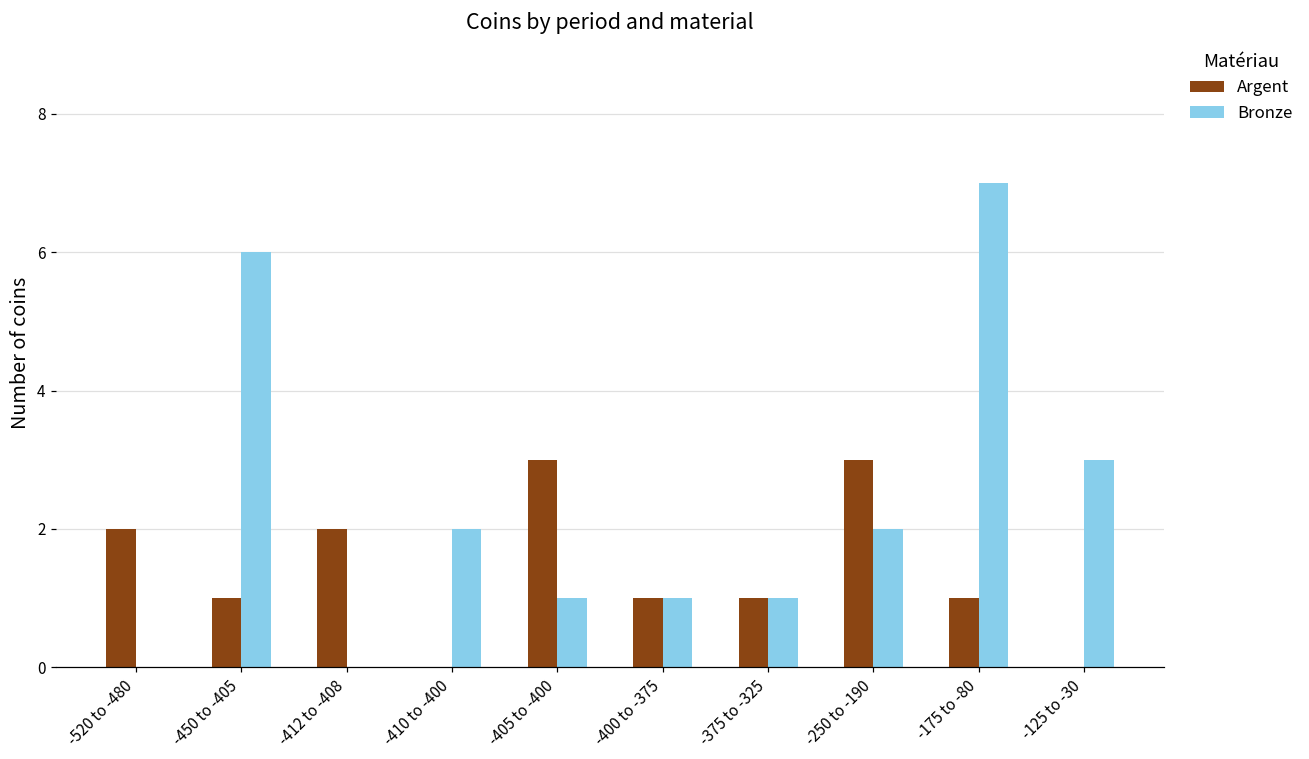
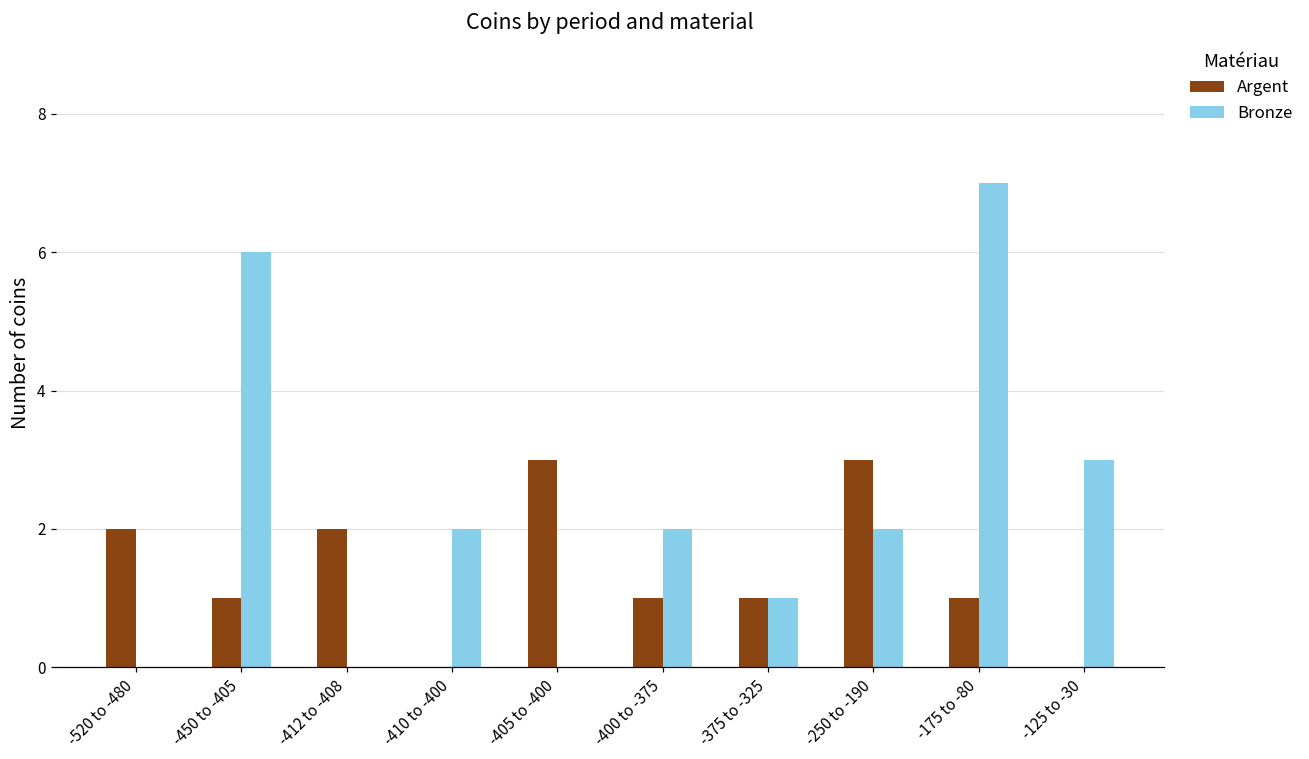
Bronze, -405 to -400: 1 -> 0
Bronze, -400 to -375: 1 -> 2
